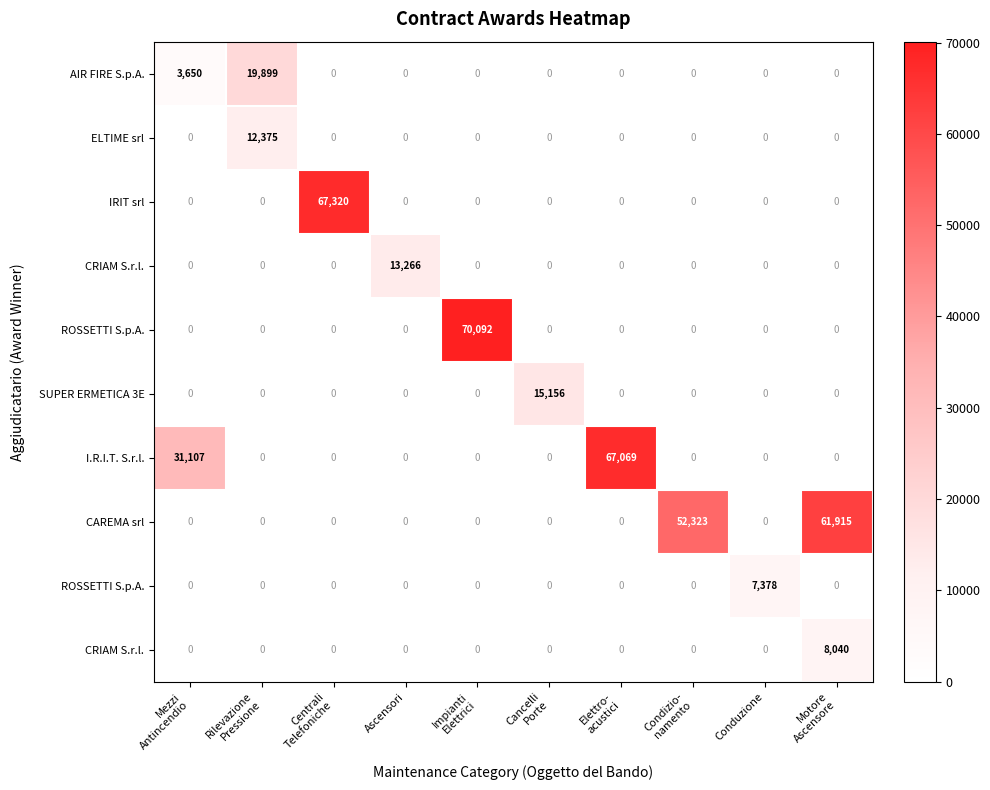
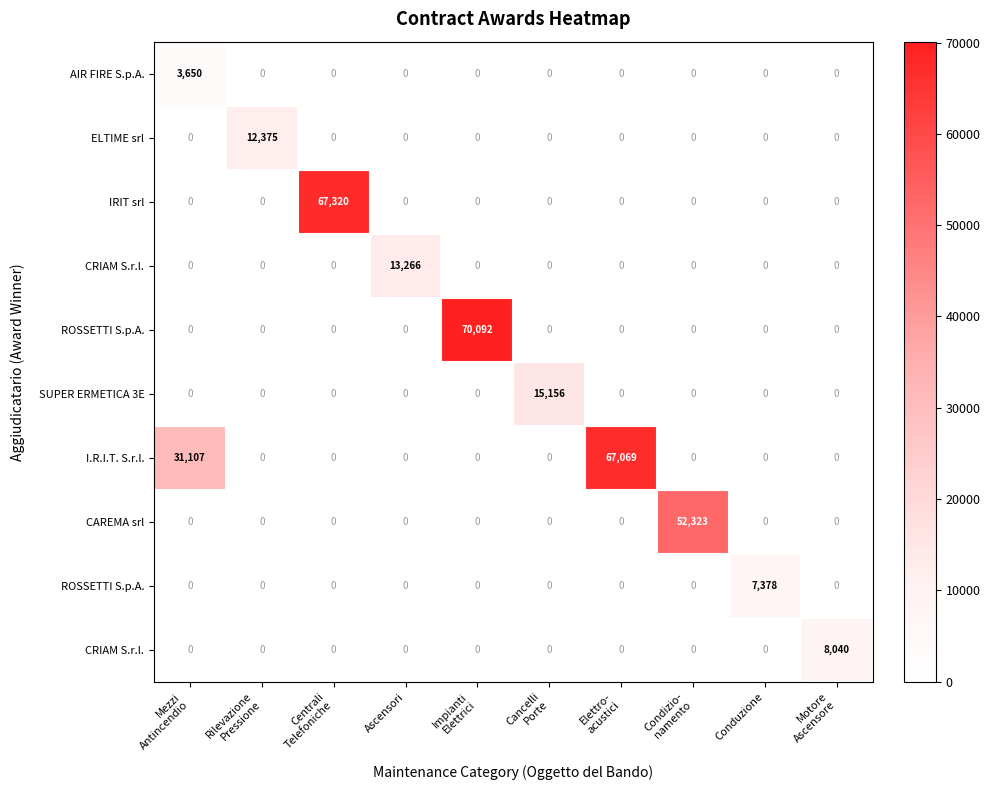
AIR FIRE S.p.A., Rilevazione Pressione: 19,899 -> 0
CAREMA srl, Motore Ascensore: 61,915 -> 0
